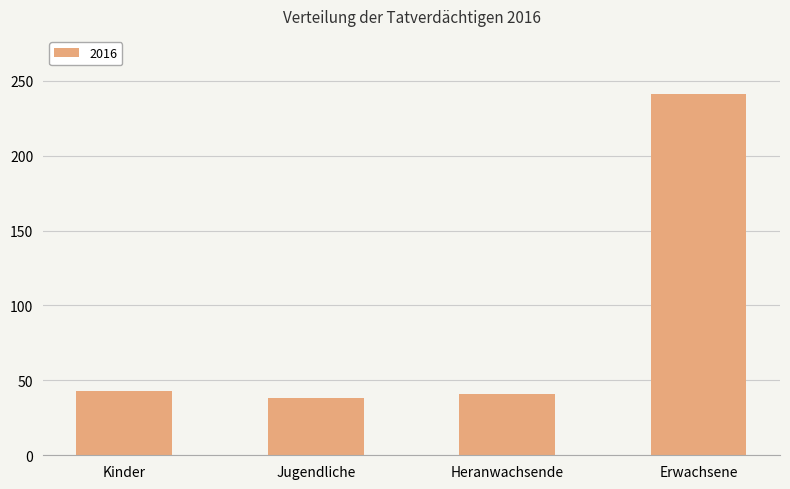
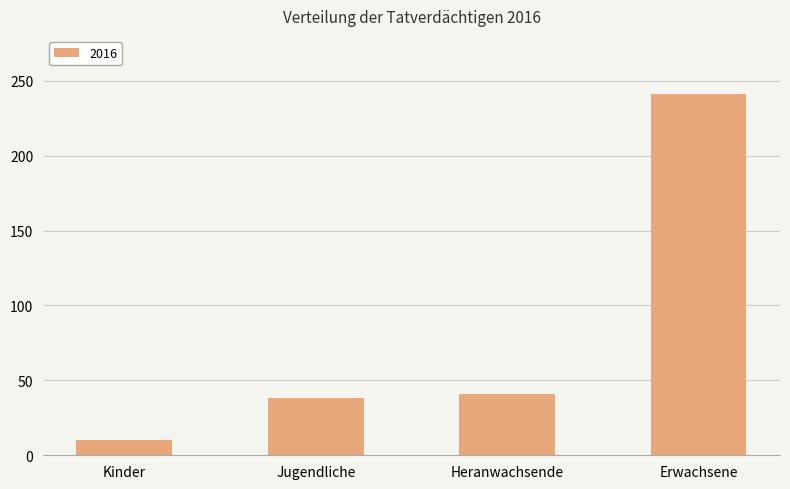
Kinder: 43 -> 10
